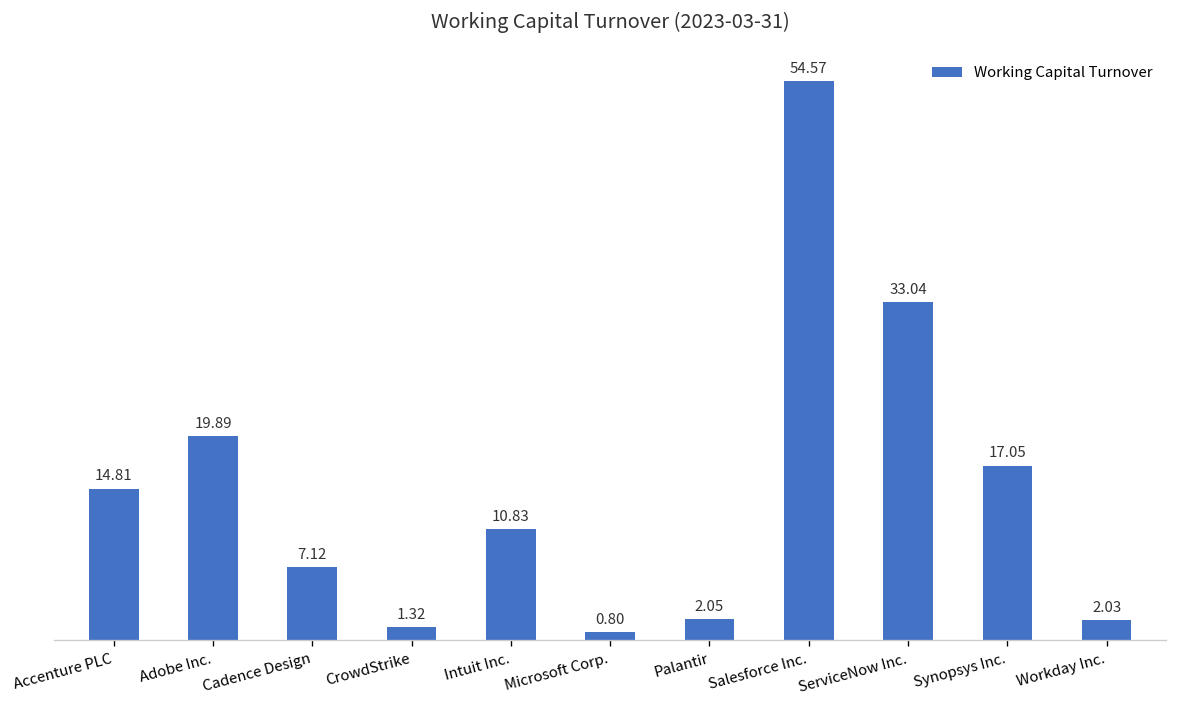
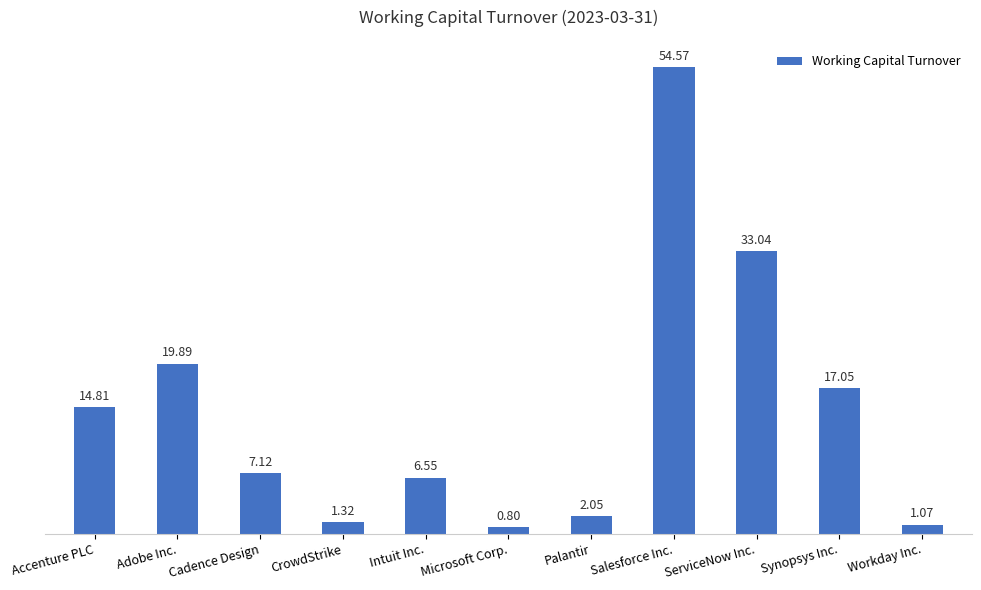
Intuit Inc.: 10.83 -> 6.55
Workday Inc.: 2.03 -> 1.07
